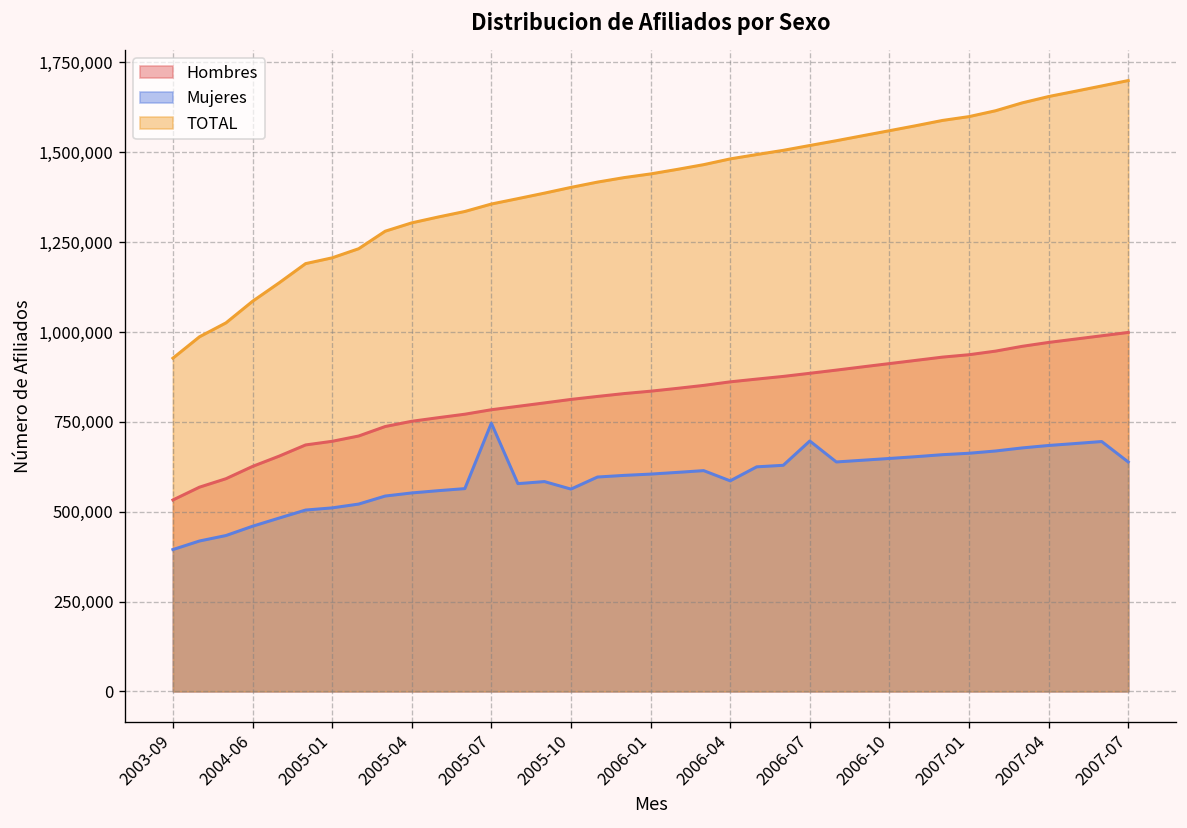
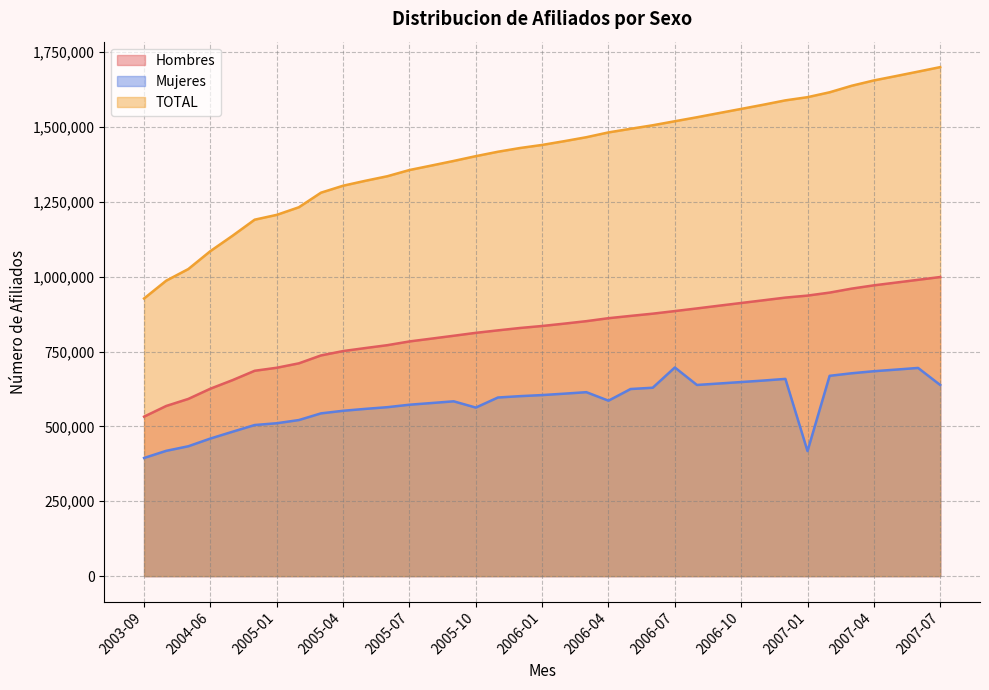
Mujeres, 2005-07: 750,000 -> 570,000
Mujeres, 2007-01: 660,000 -> 420,000
